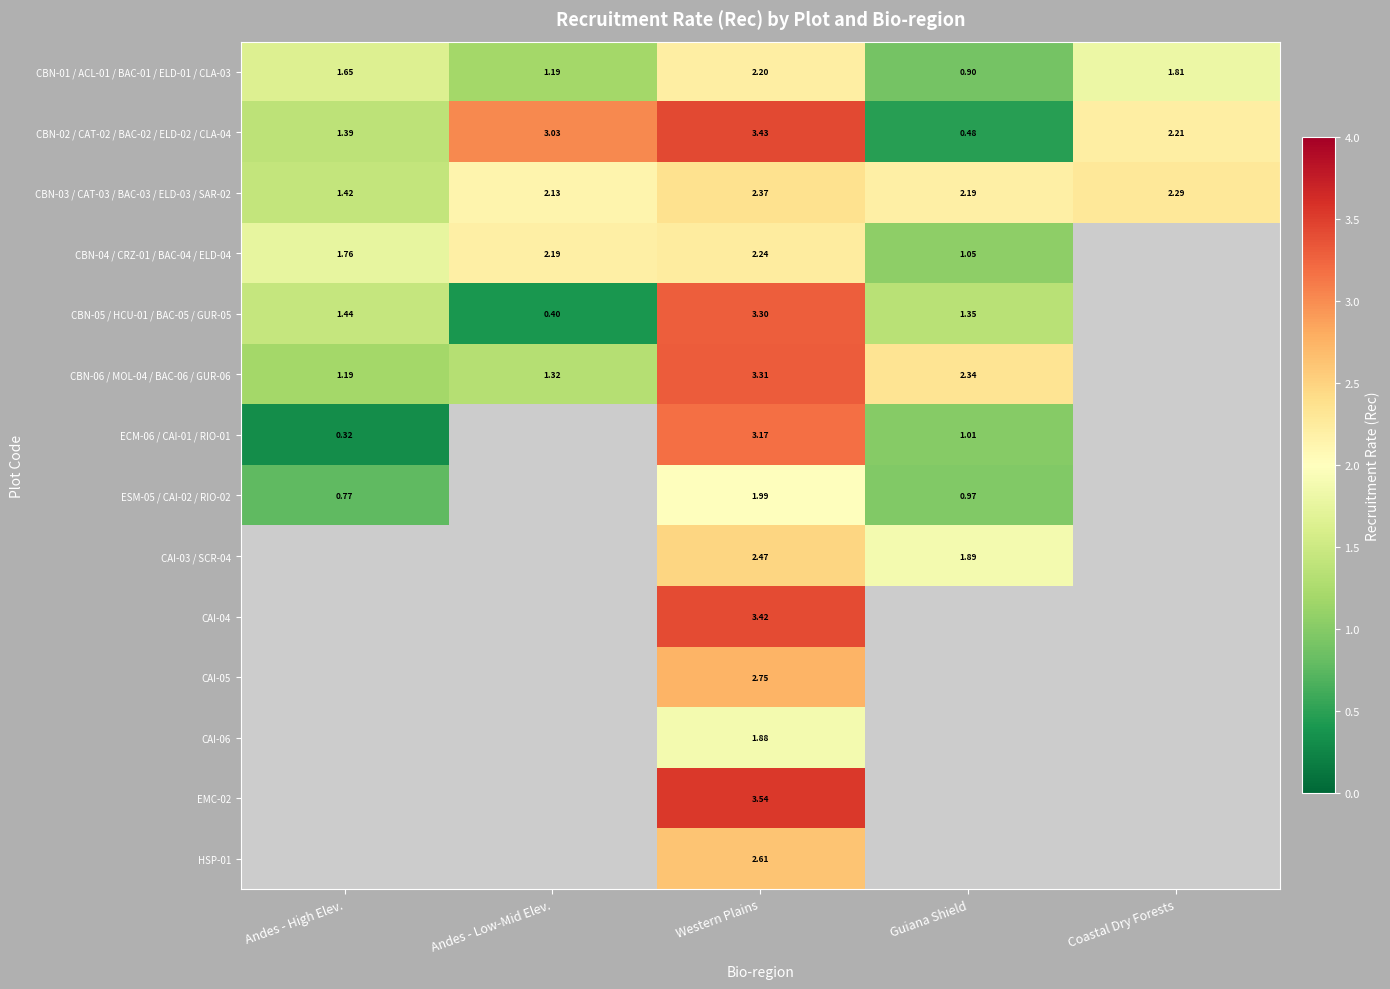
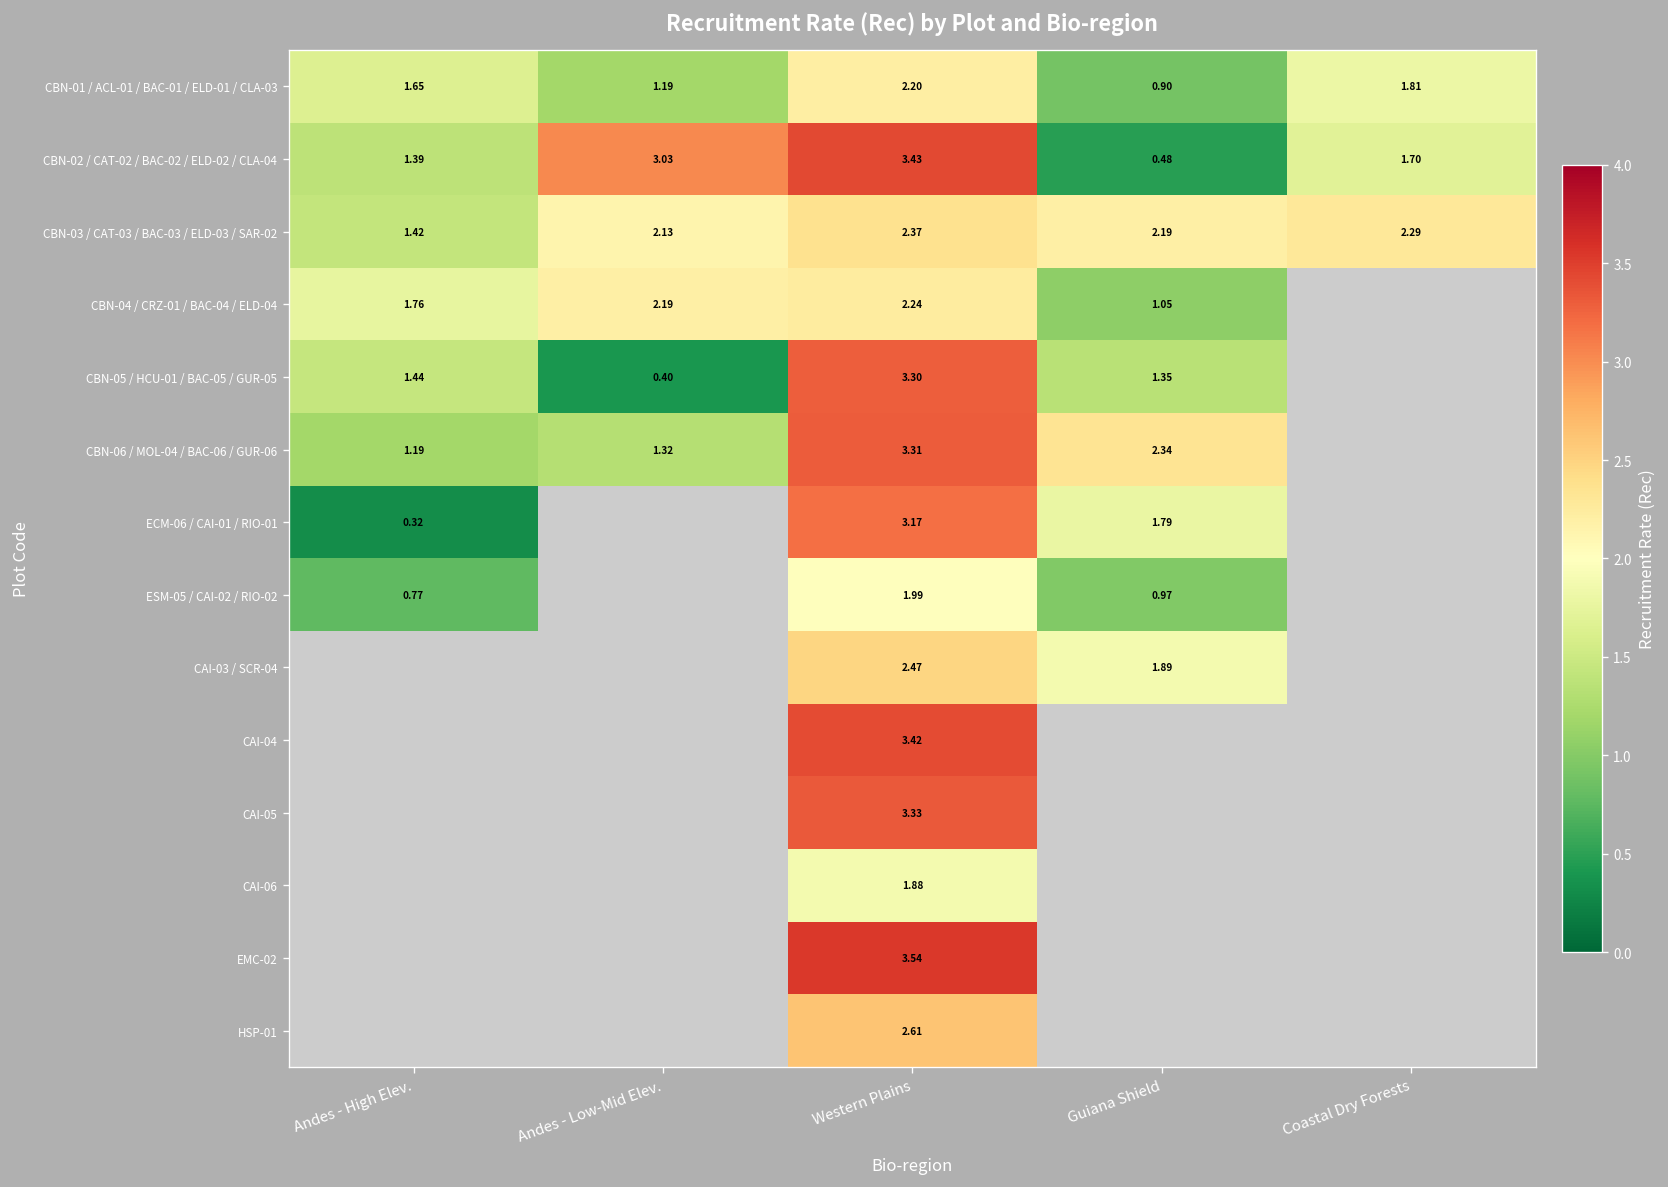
CBN-02 / CAT-02 / BAC-02 / ELD-02 / CLA-04, Coastal Dry Forests: 2.21 -> 1.70
ECM-06 / CAI-01 / RIO-01, Guiana Shield: 1.01 -> 1.79
CAI-05, Western Plains: 2.75 -> 3.33
